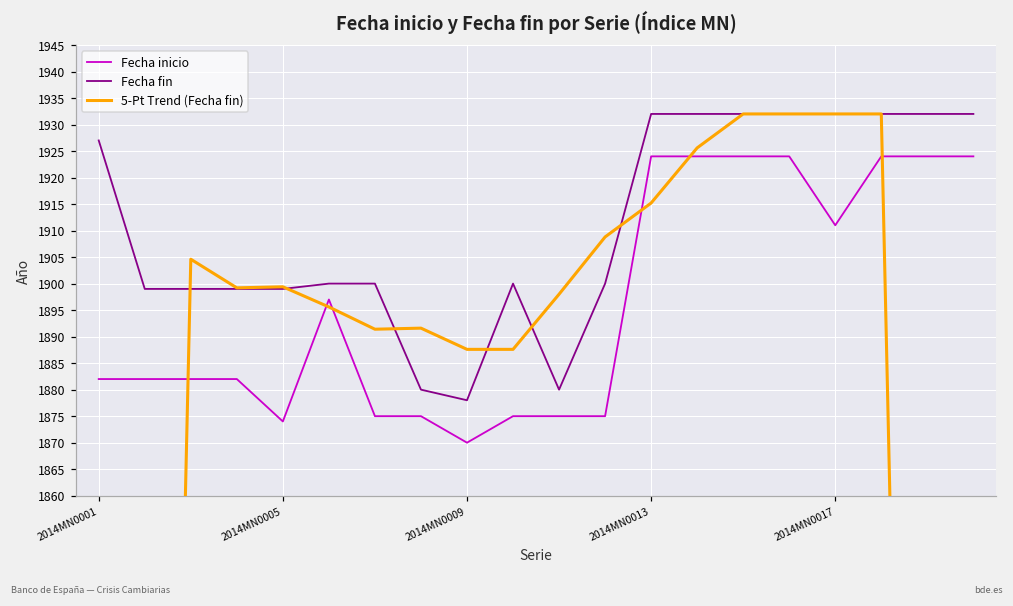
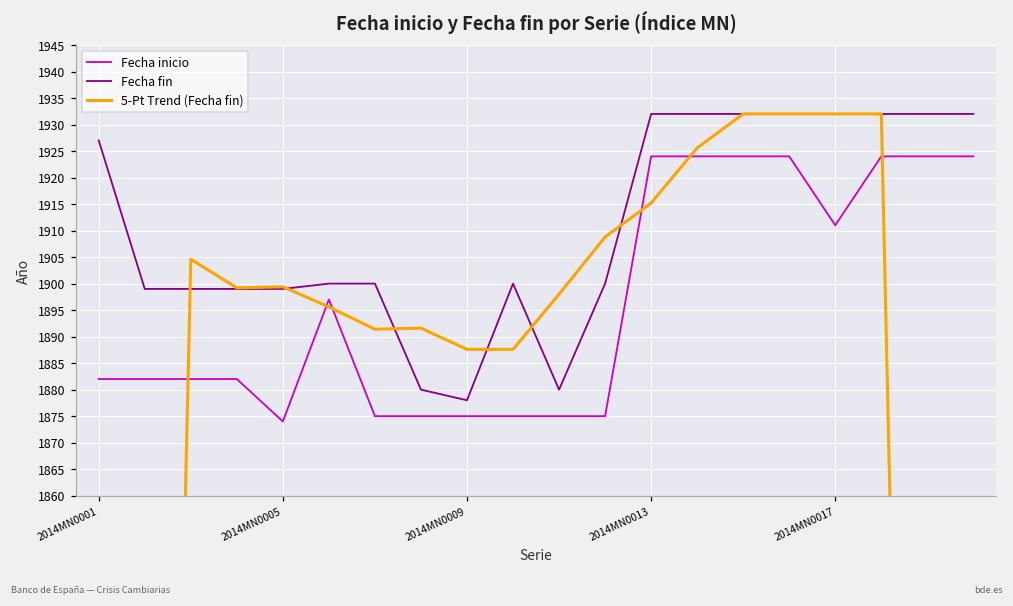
Fecha inicio, 2014MN0009: 1870 -> 1875
